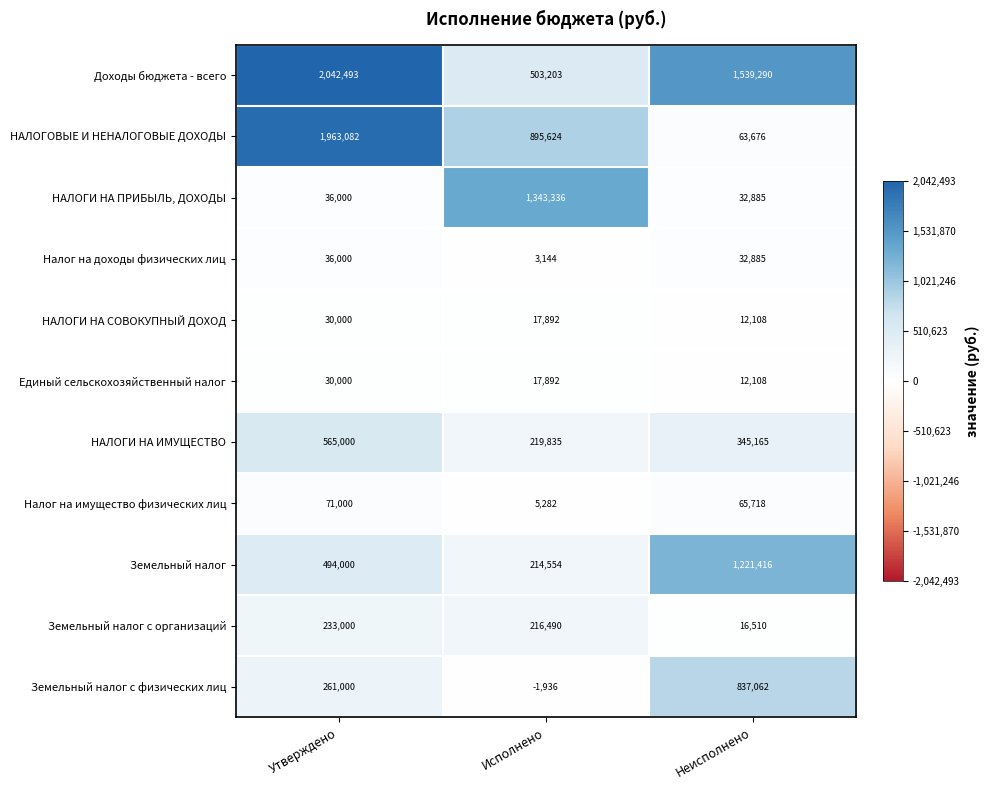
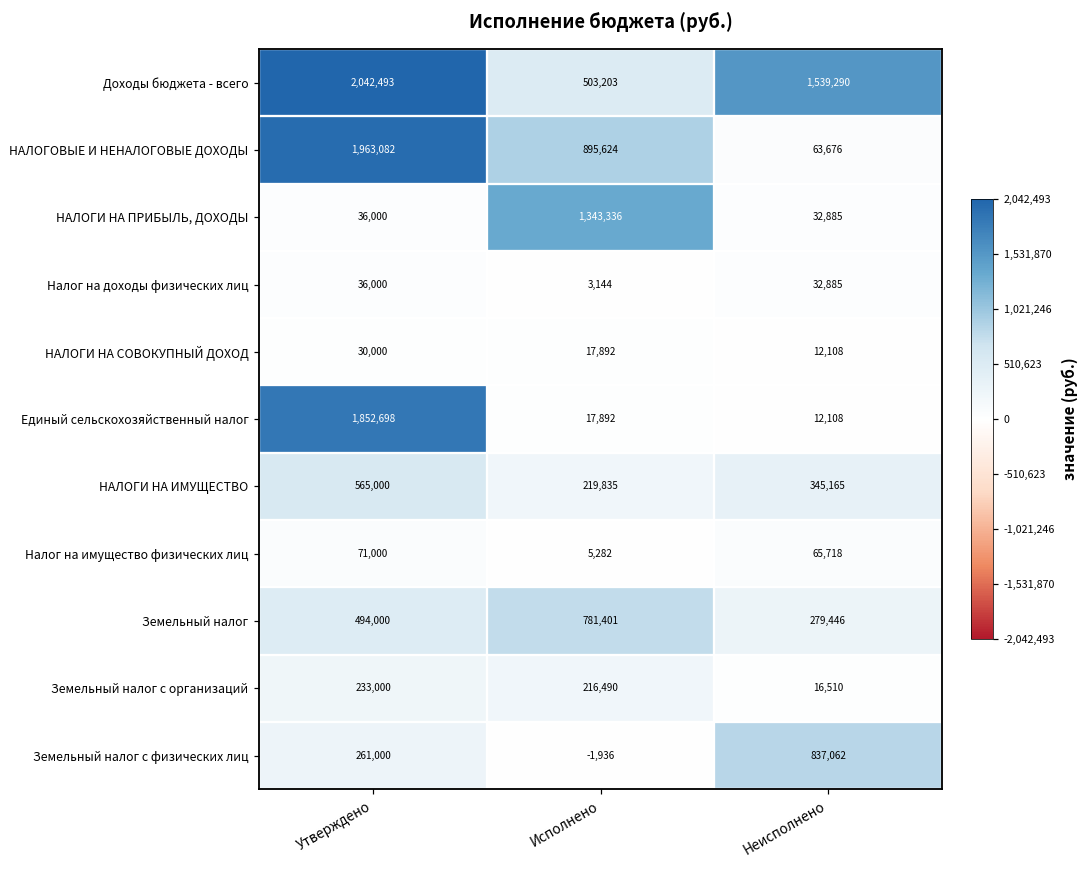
Единый сельскохозяйственный налог, Утверждено: 30,000 -> 1,852,698
Земельный налог, Исполнено: 214,554 -> 781,401
Земельный налог, Неисполнено: 1,221,416 -> 279,446
